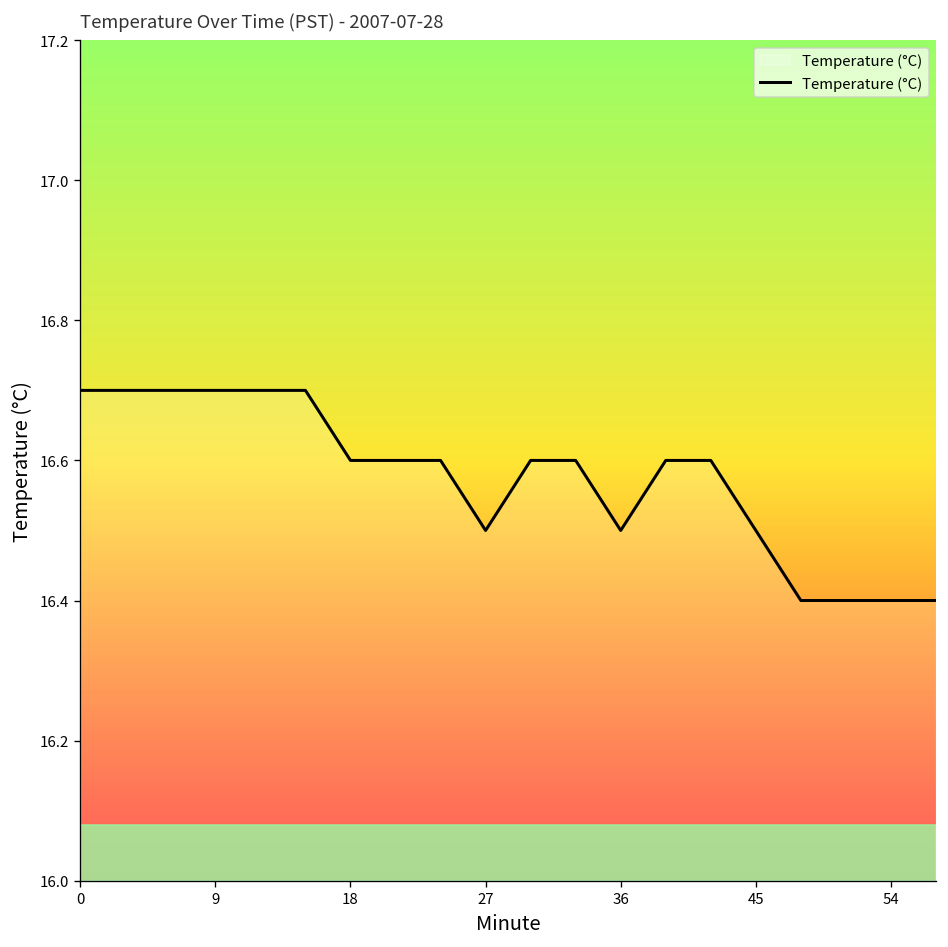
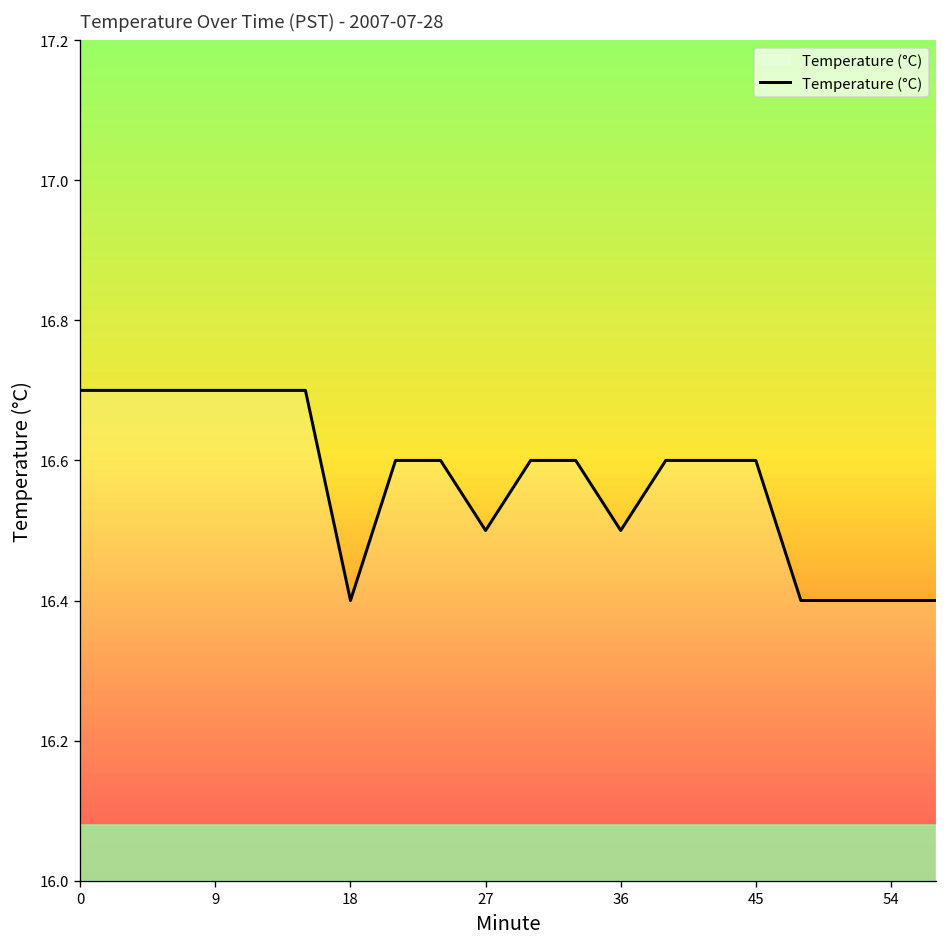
18: 16.6 -> 16.4
45: 16.5 -> 16.6
